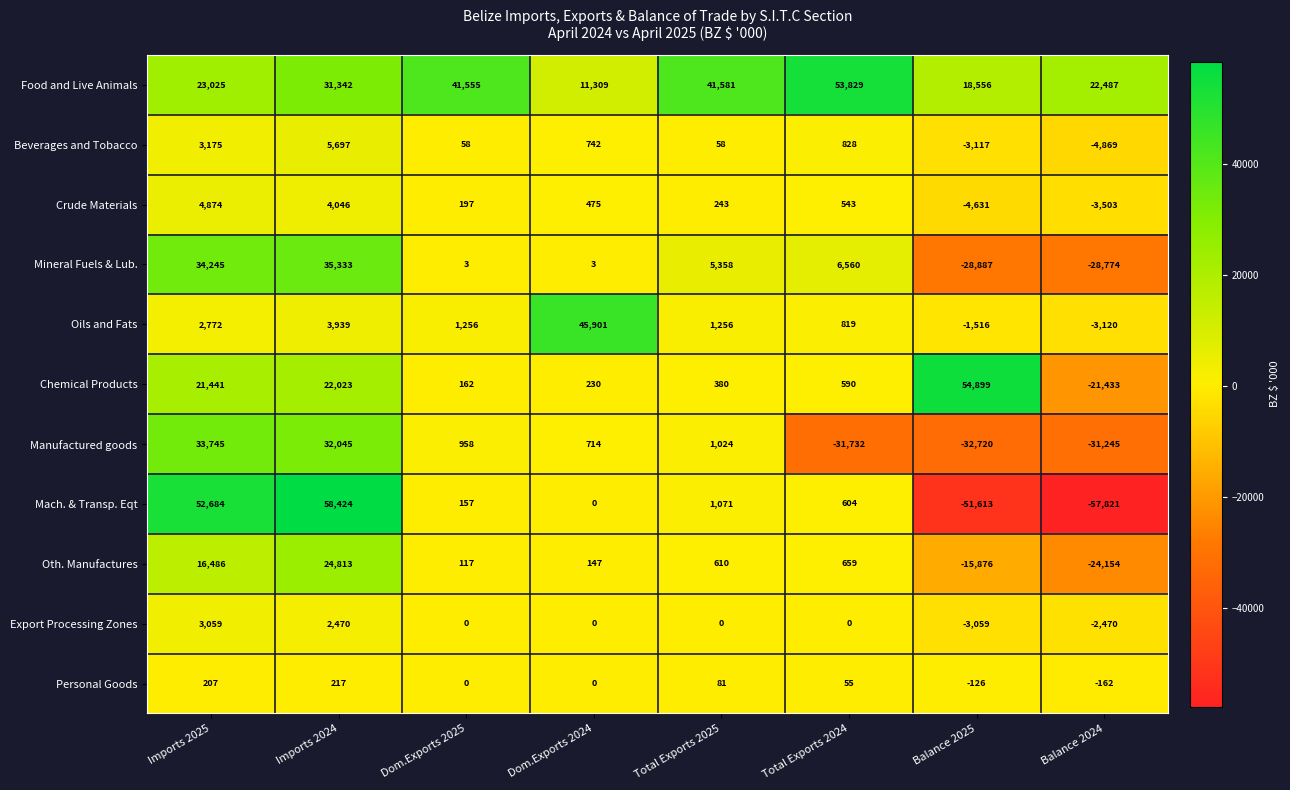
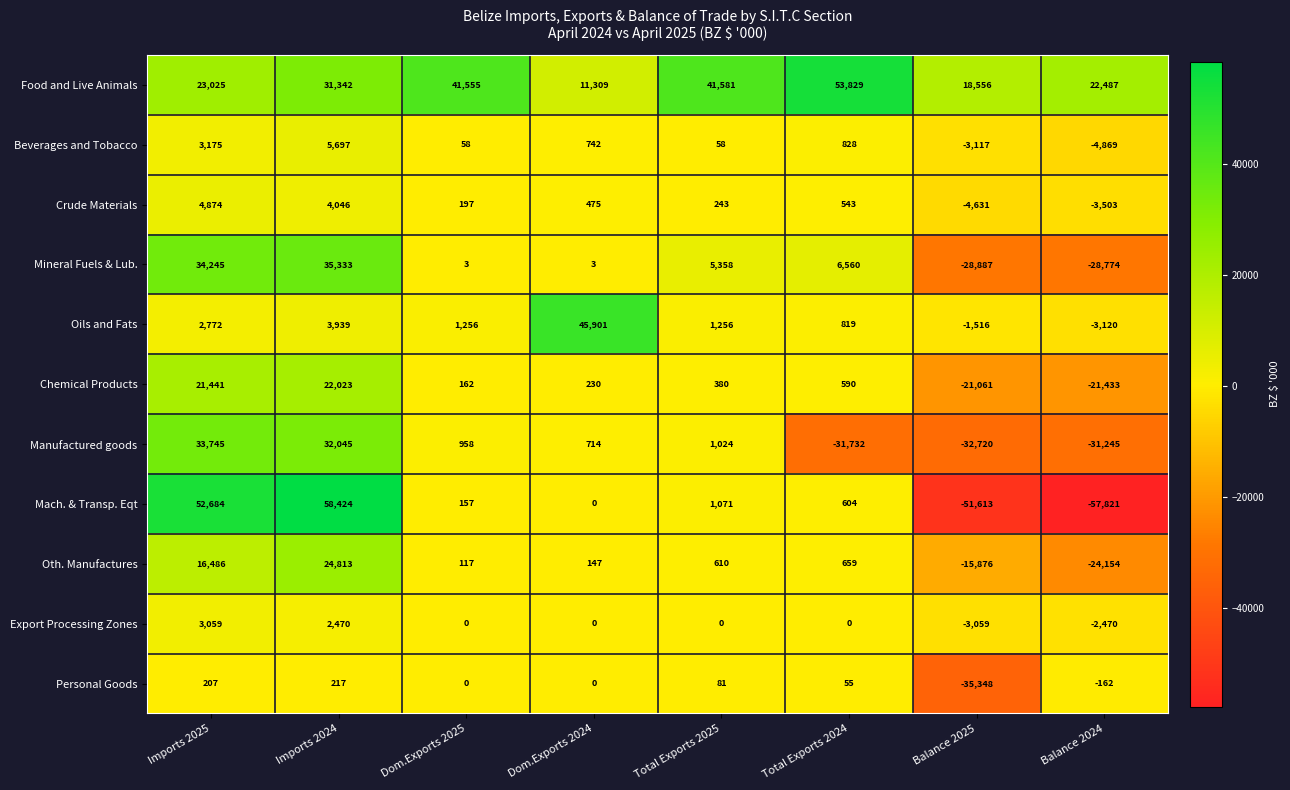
Chemical Products, Balance 2025: 54,899 -> -21,061
Personal Goods, Balance 2025: -126 -> -35,348
